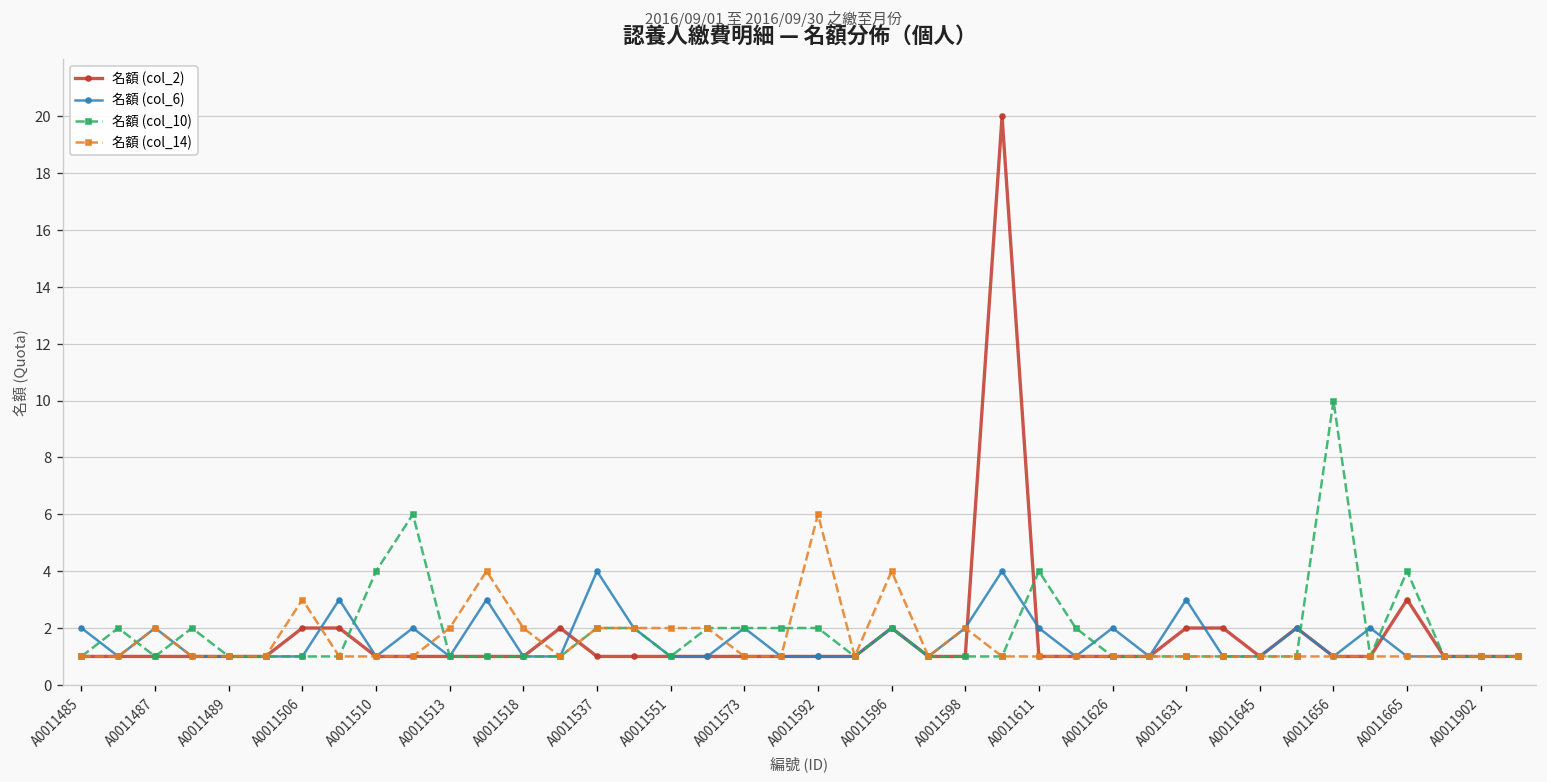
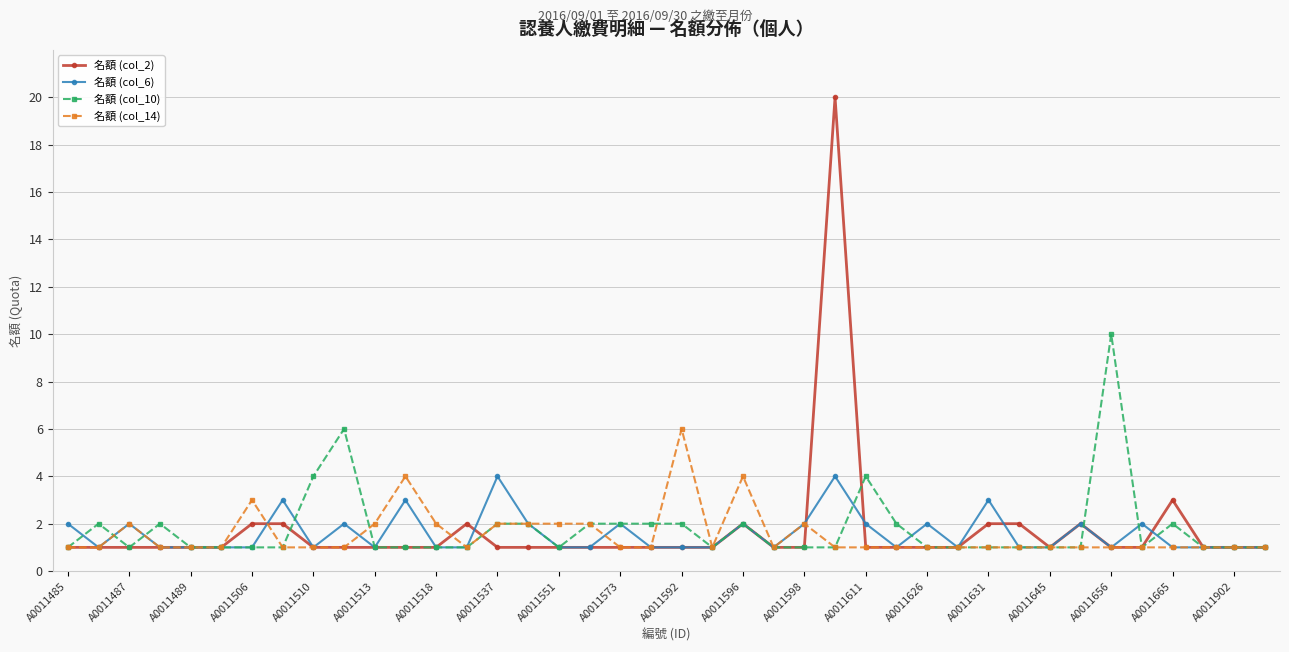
名額 (col_10), A0011665: 4 -> 2
